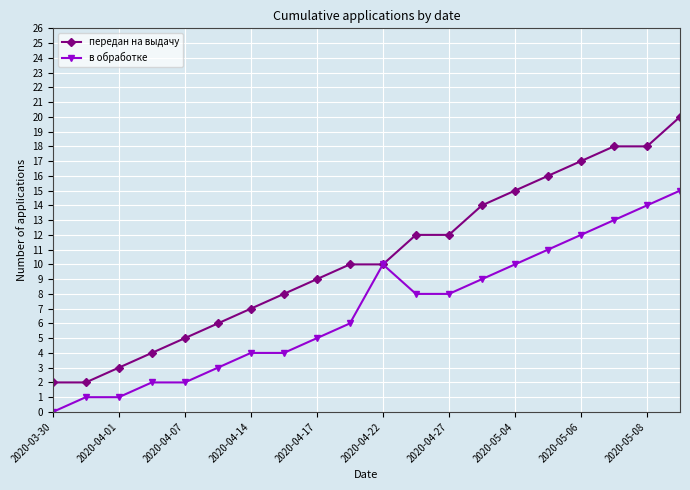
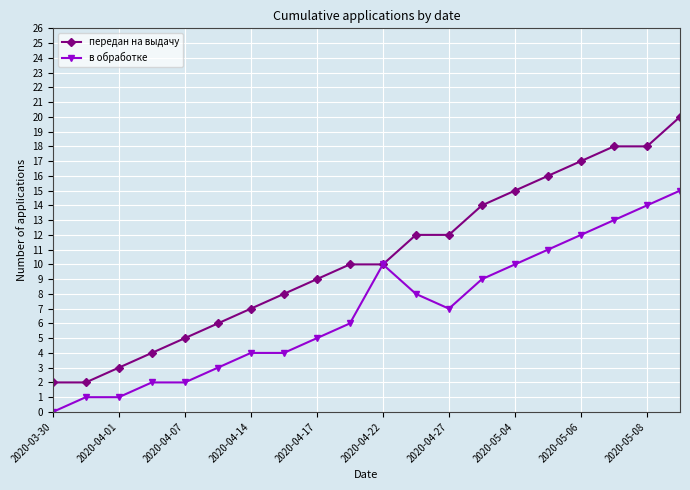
в обработке, 2020-04-27: 8 -> 7
